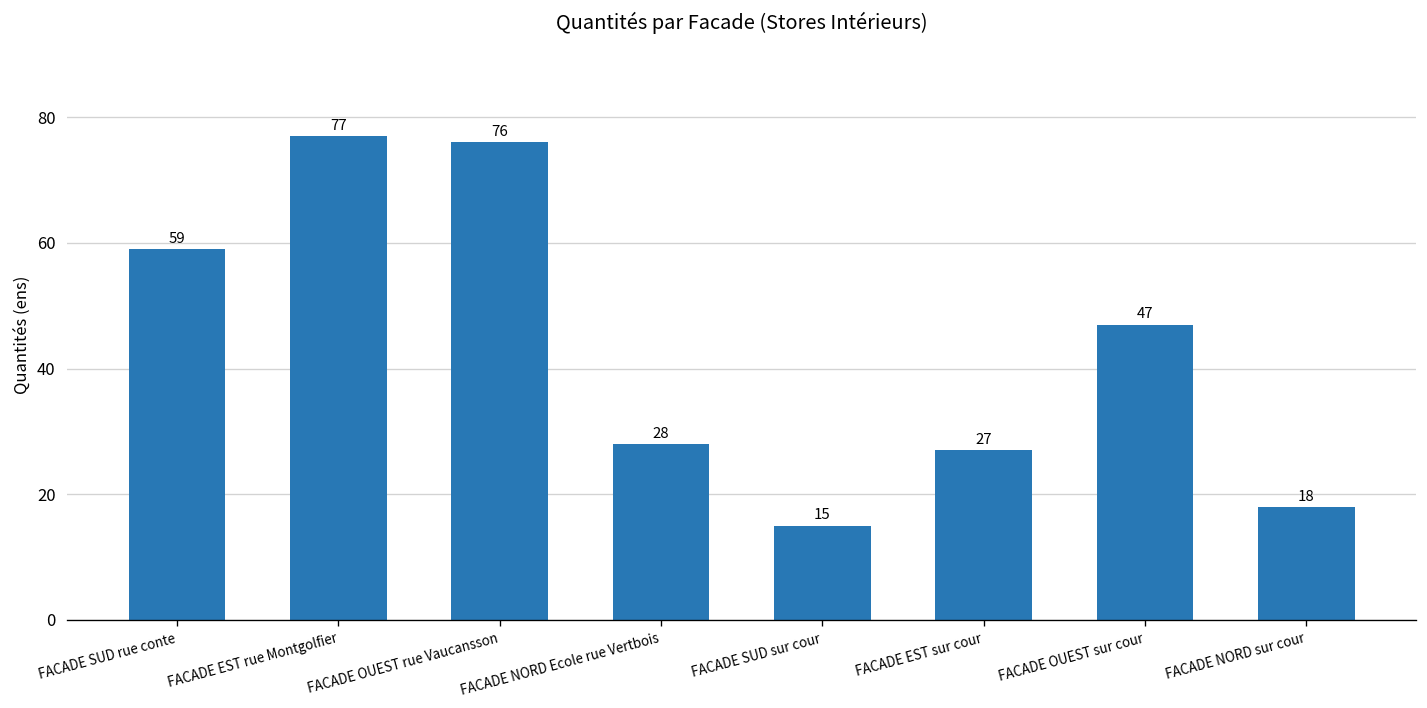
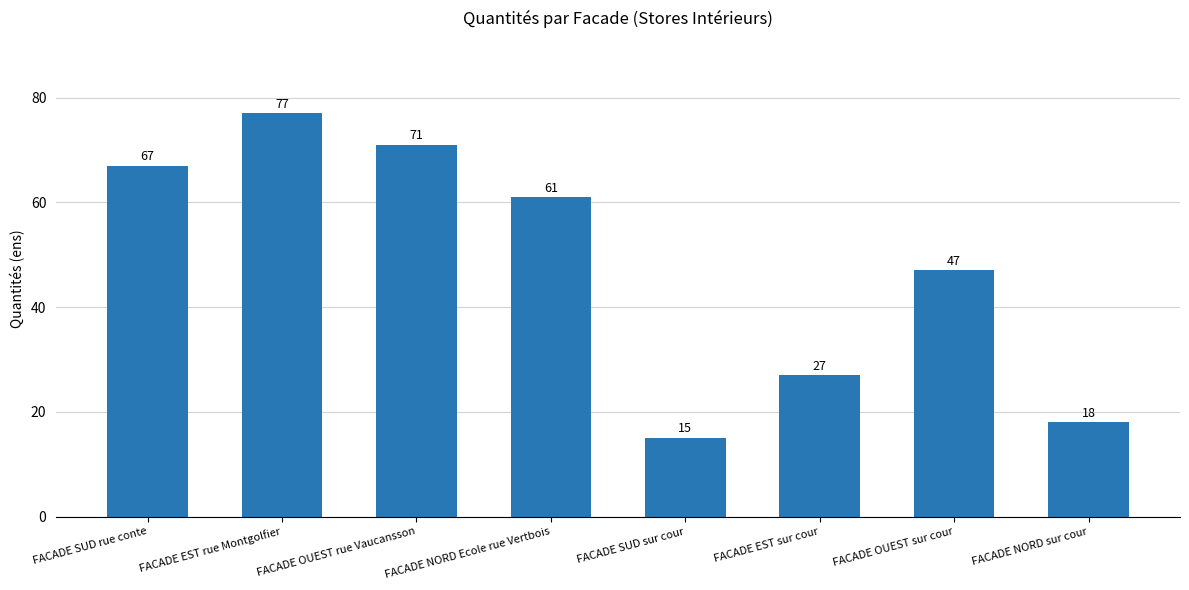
FACADE SUD rue conte: 59 -> 67
FACADE OUEST rue Vaucansson: 76 -> 71
FACADE NORD Ecole rue Vertbois: 28 -> 61
